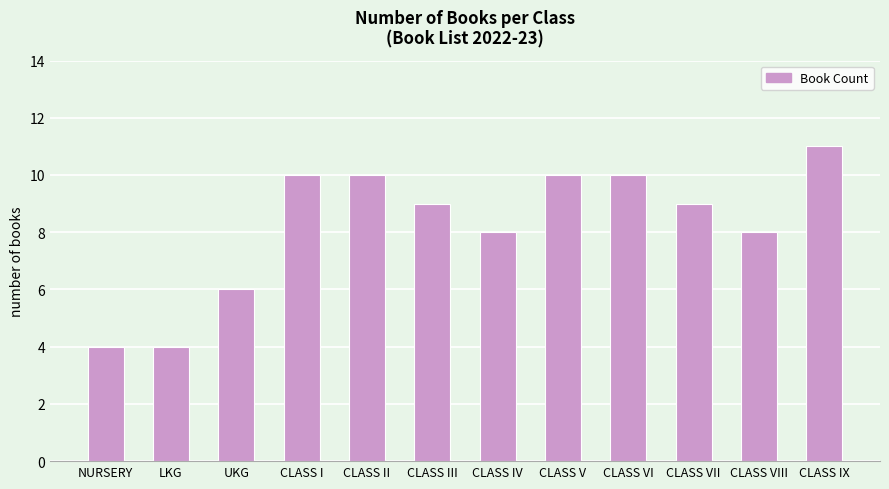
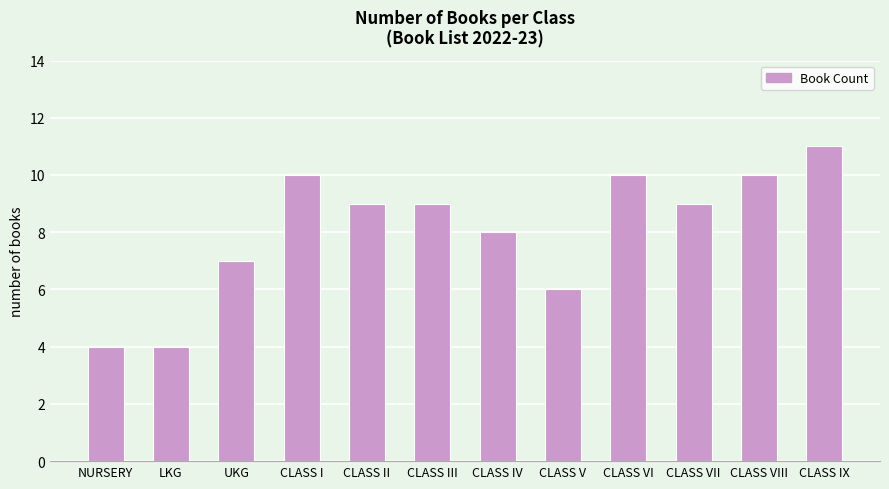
UKG: 6 -> 7
CLASS II: 10 -> 9
CLASS V: 10 -> 6
CLASS VIII: 8 -> 10
